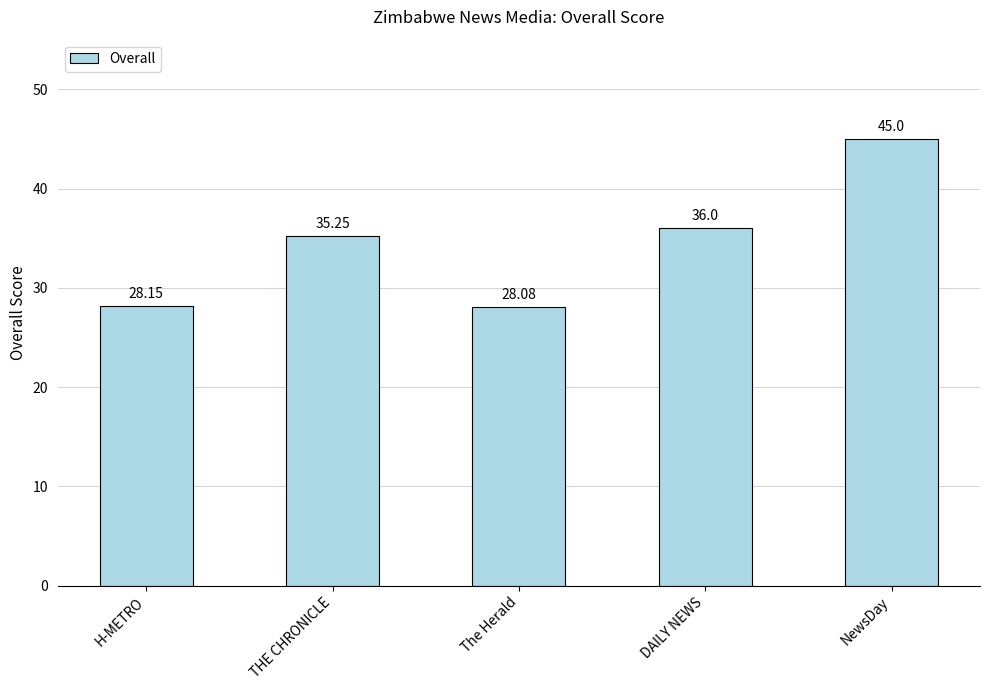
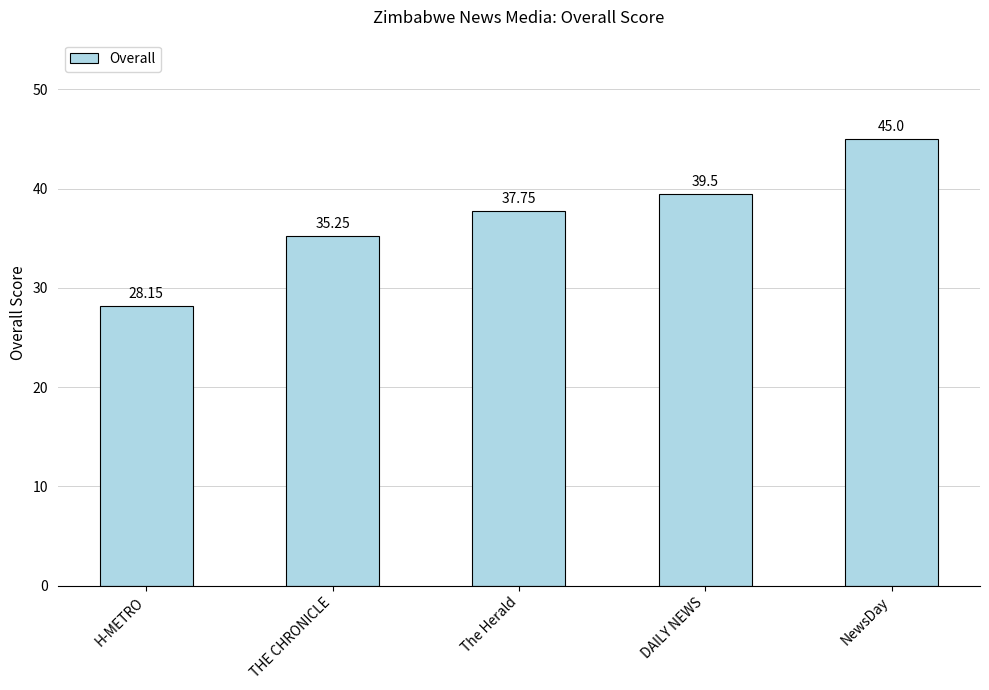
The Herald: 28.08 -> 37.75
DAILY NEWS: 36.0 -> 39.5
